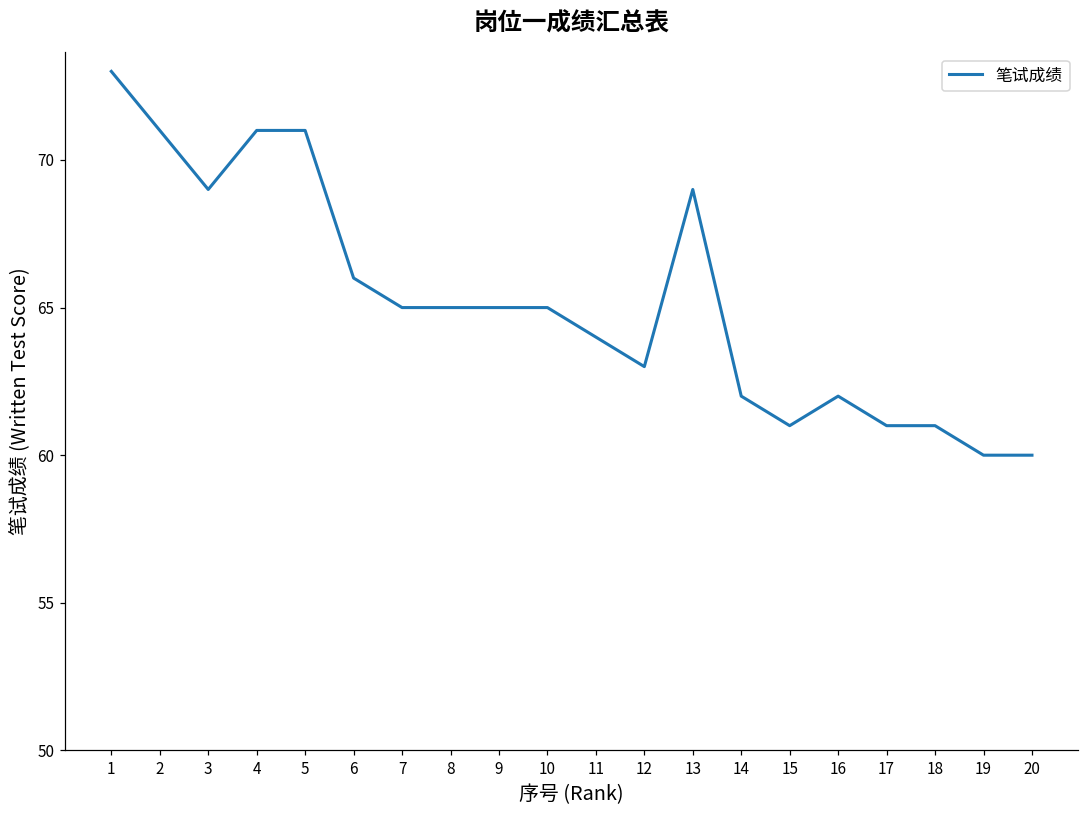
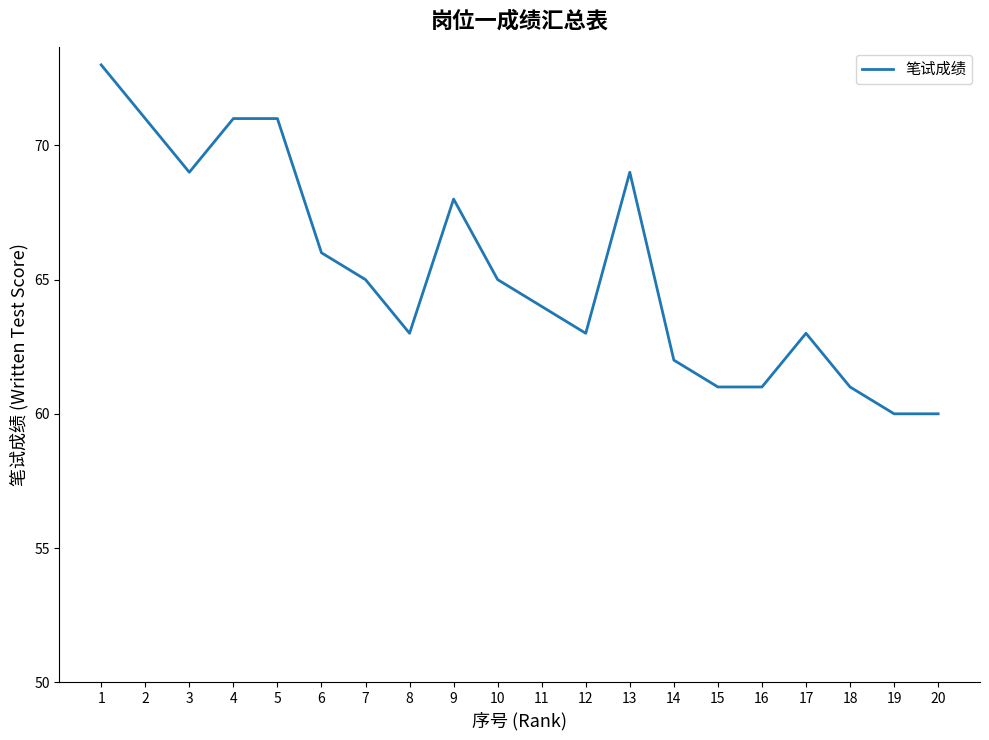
8: 65 -> 63
9: 65 -> 68
16: 62 -> 61
17: 61 -> 63
